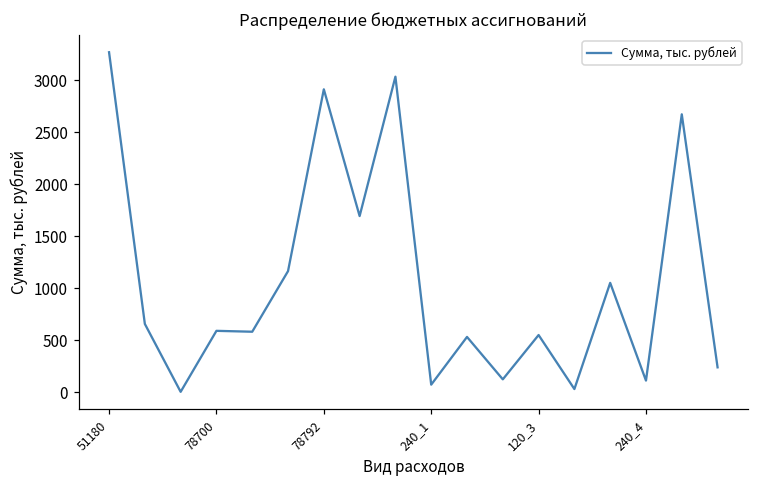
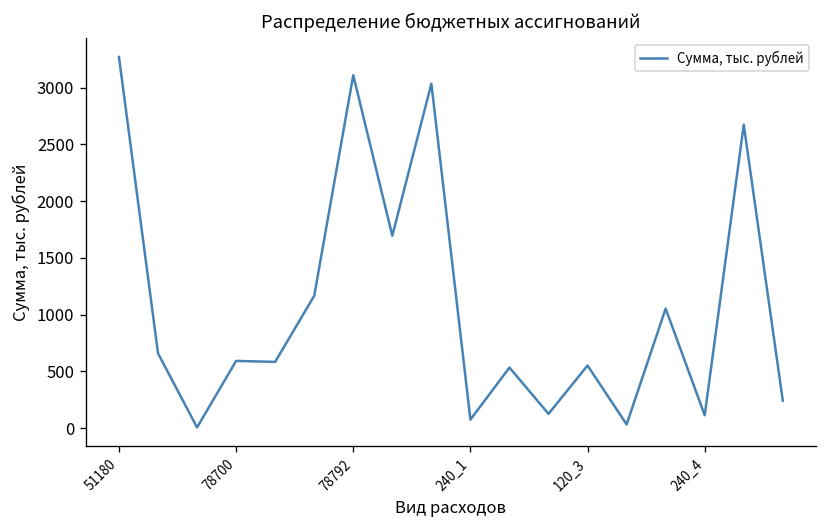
78792: 2900 -> 3100
